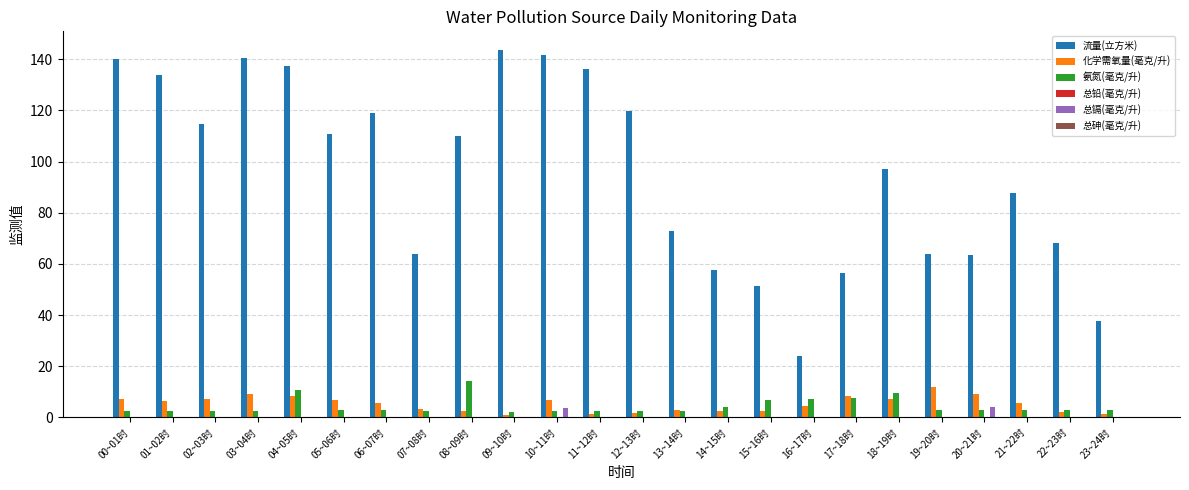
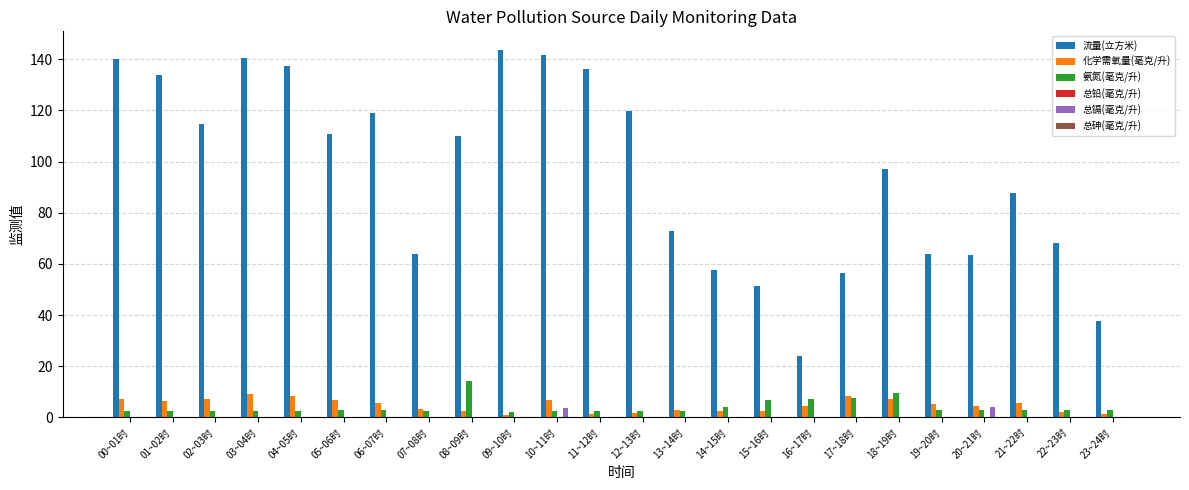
氨氮(毫克/升), 04~05时: 11 -> 3
化学需氧量(毫克/升), 19~20时: 12 -> 5
化学需氧量(毫克/升), 20~21时: 9 -> 4
